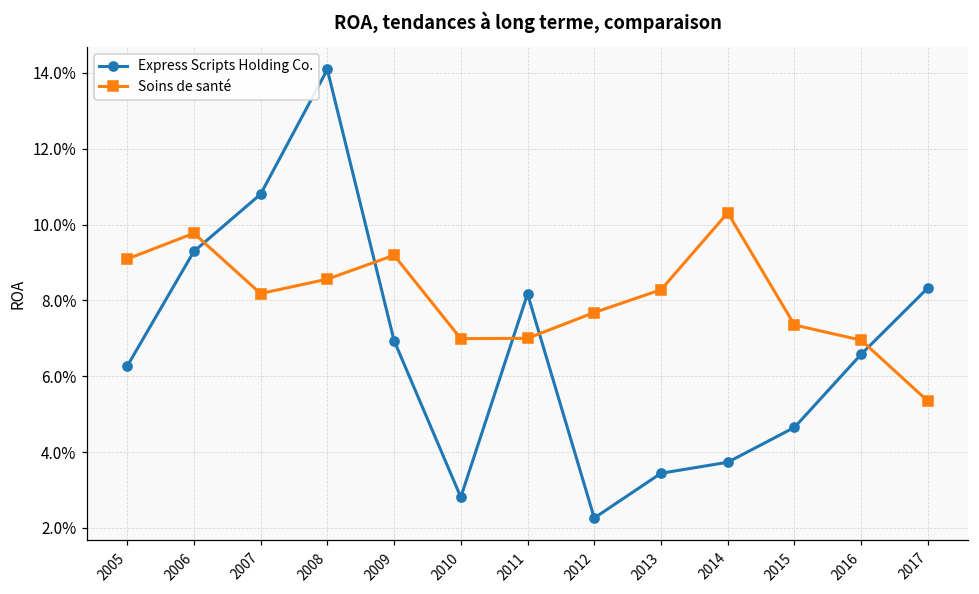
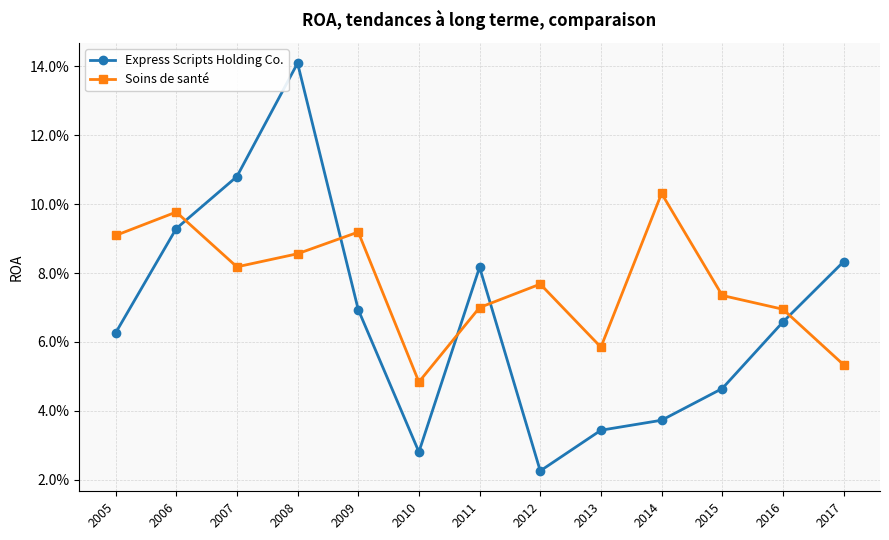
Soins de santé, 2010: 7.0% -> 4.8%
Soins de santé, 2013: 8.3% -> 5.9%
